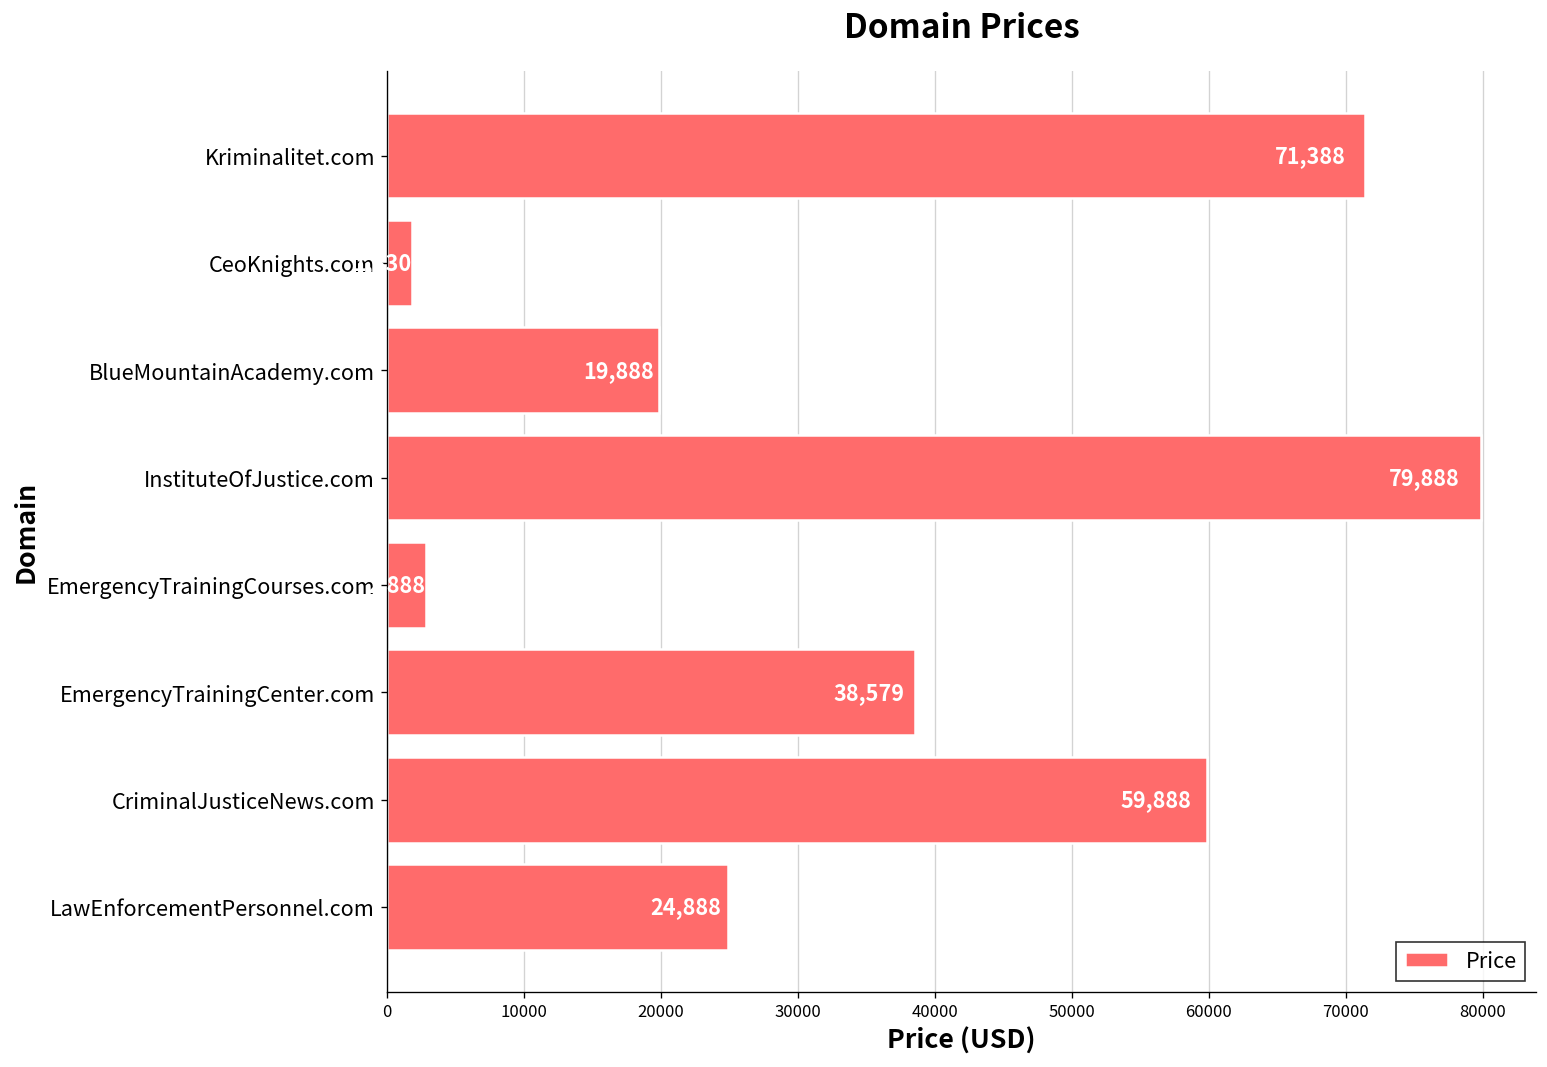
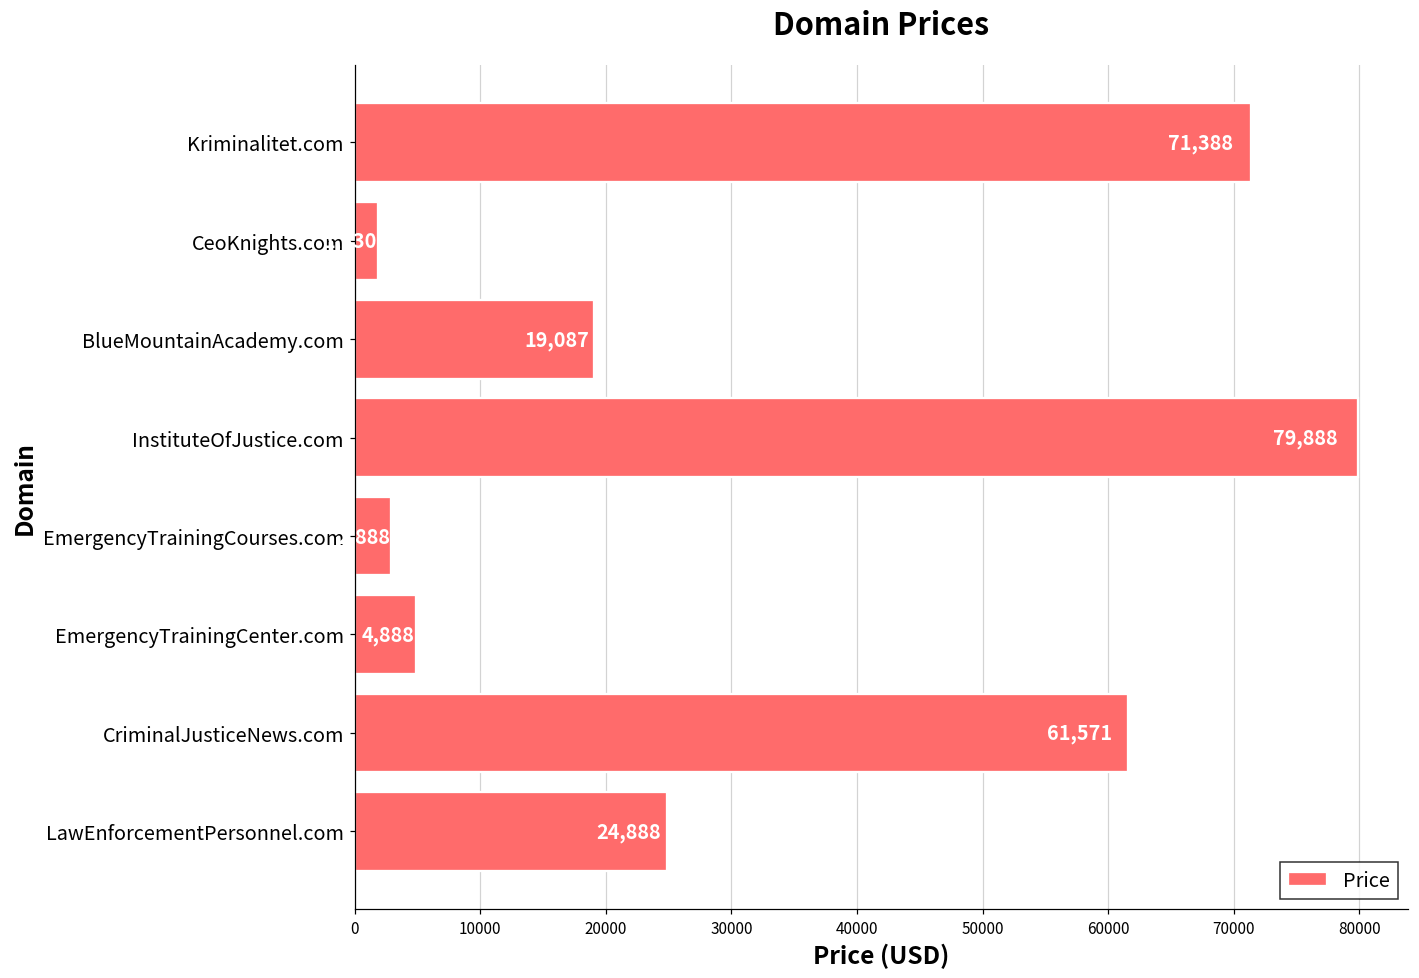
BlueMountainAcademy.com: 19,888 -> 19,087
EmergencyTrainingCenter.com: 38,579 -> 4,888
CriminalJusticeNews.com: 59,888 -> 61,571
